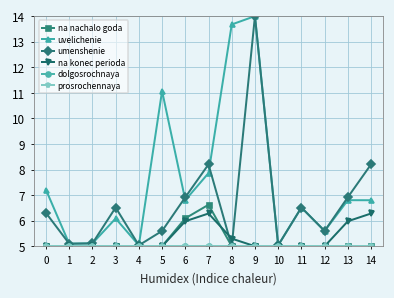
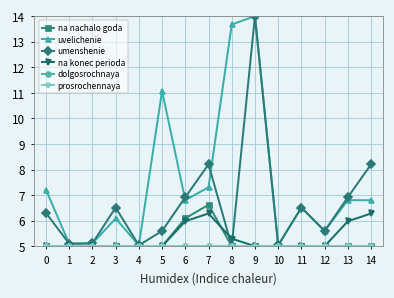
uvelichenie, 7: 7.9 -> 7.3
